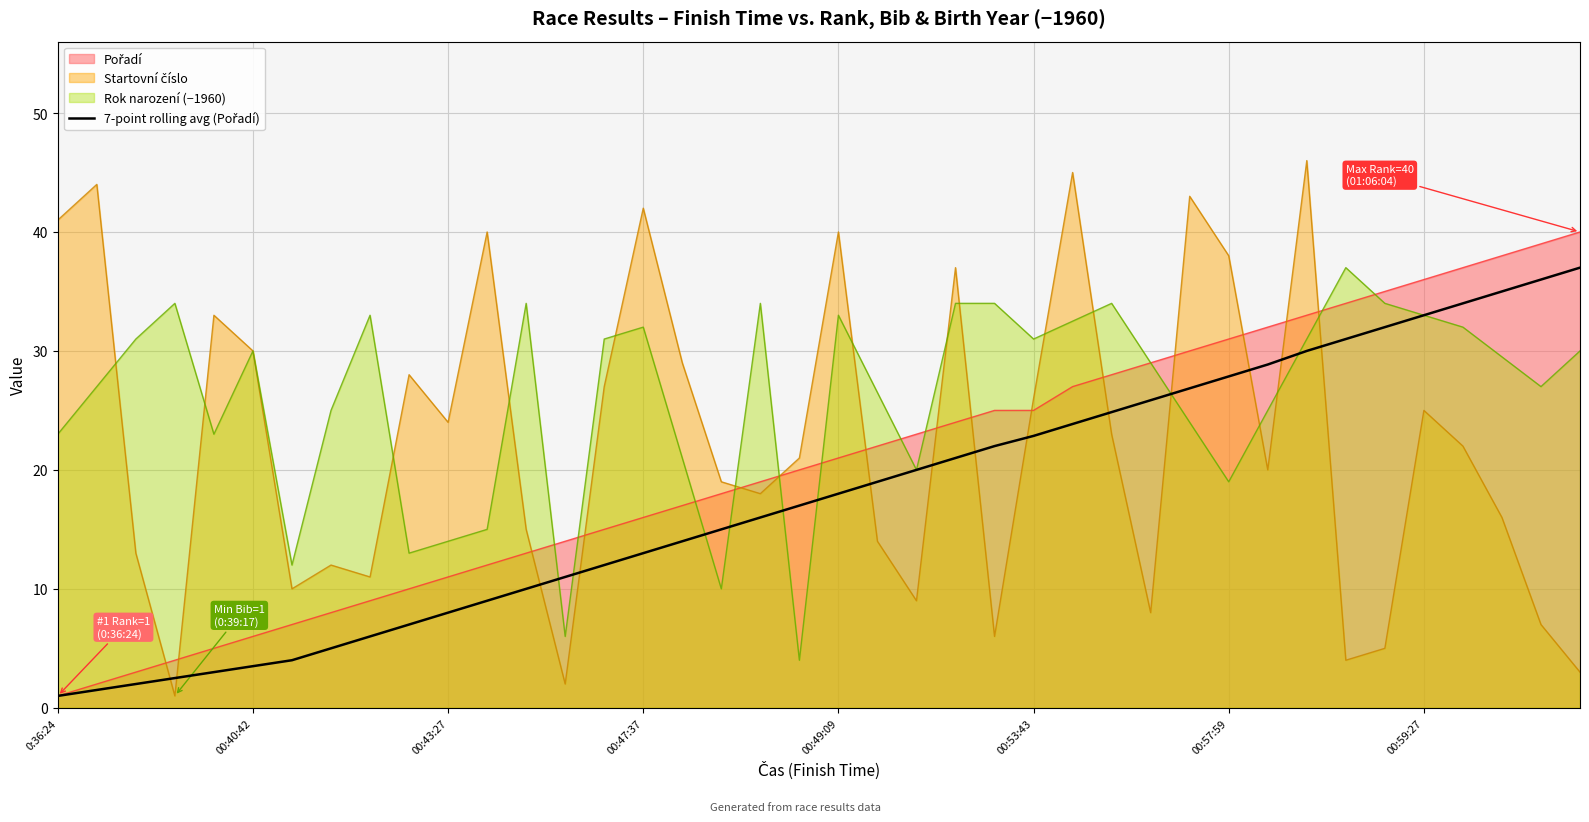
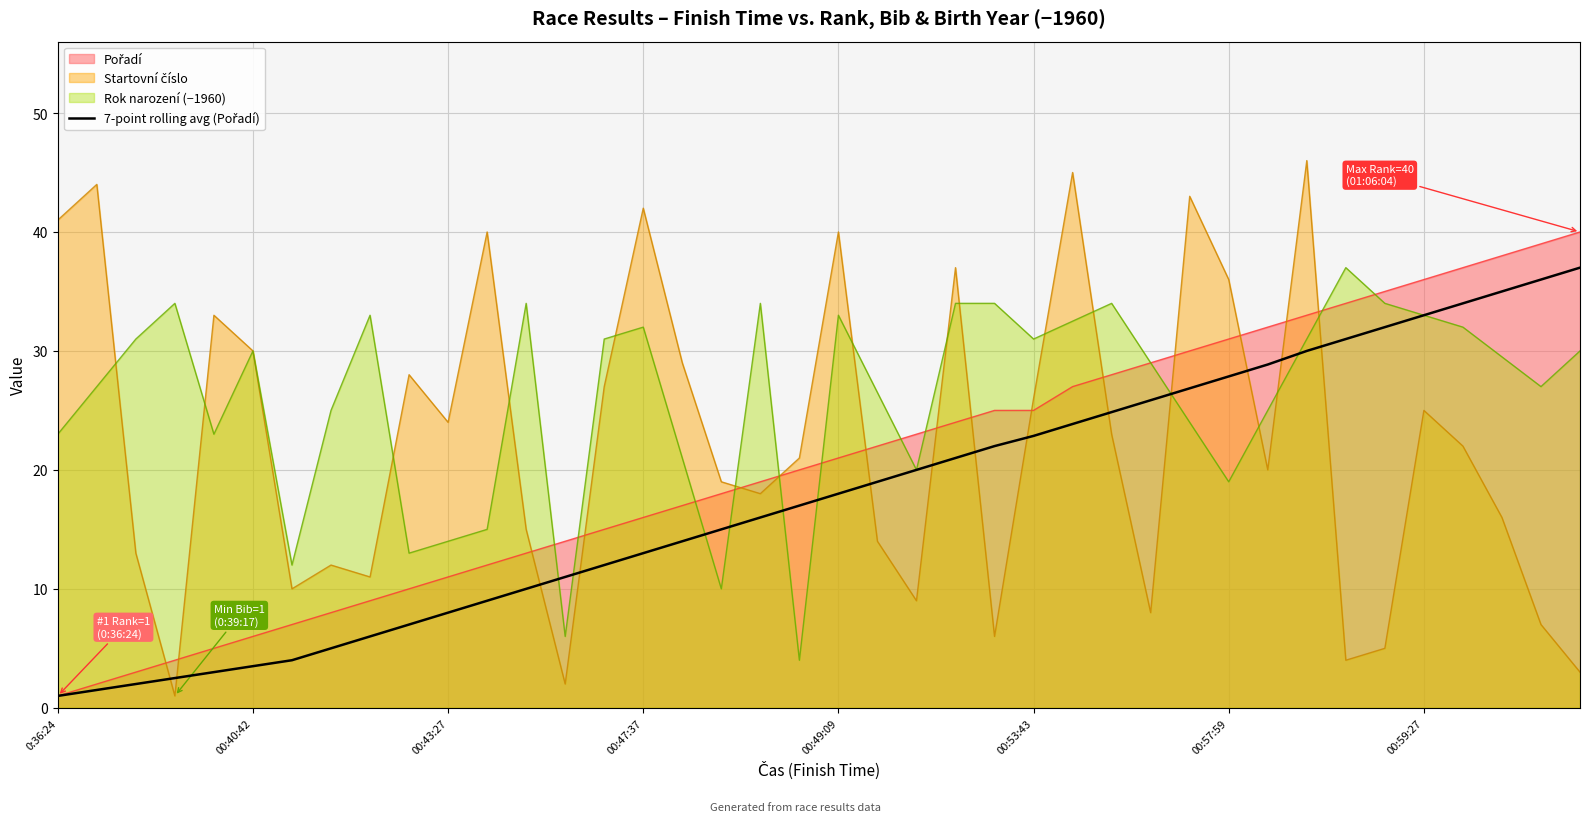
Startovní číslo, 00:57:59: 38 -> 36
